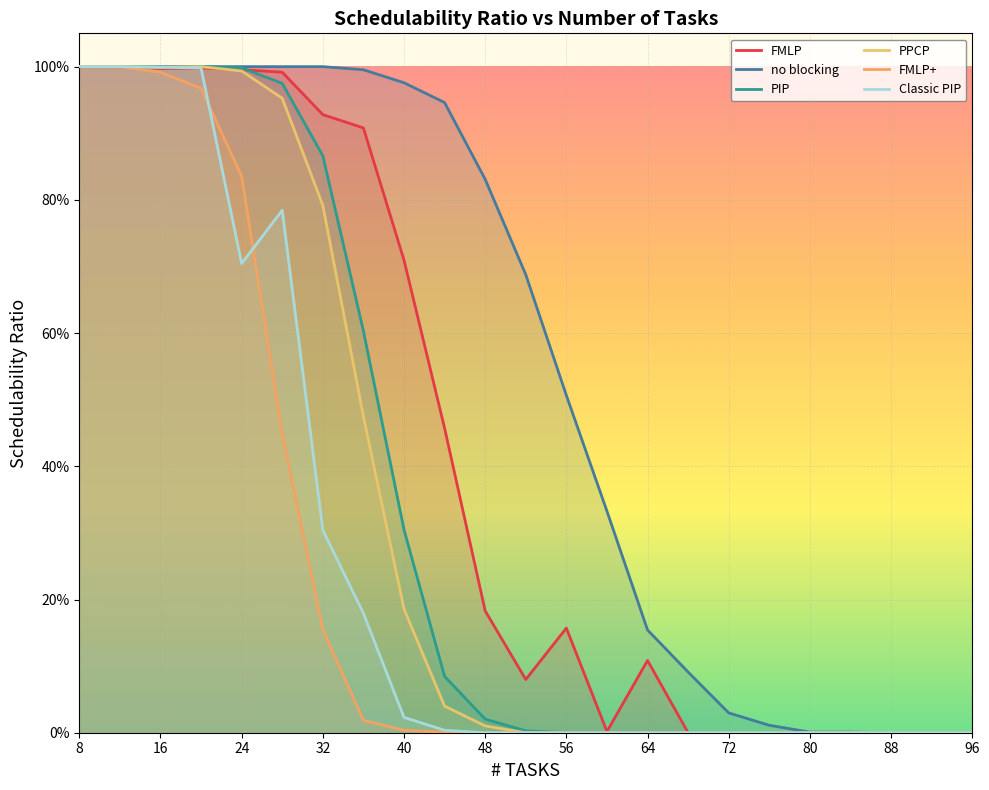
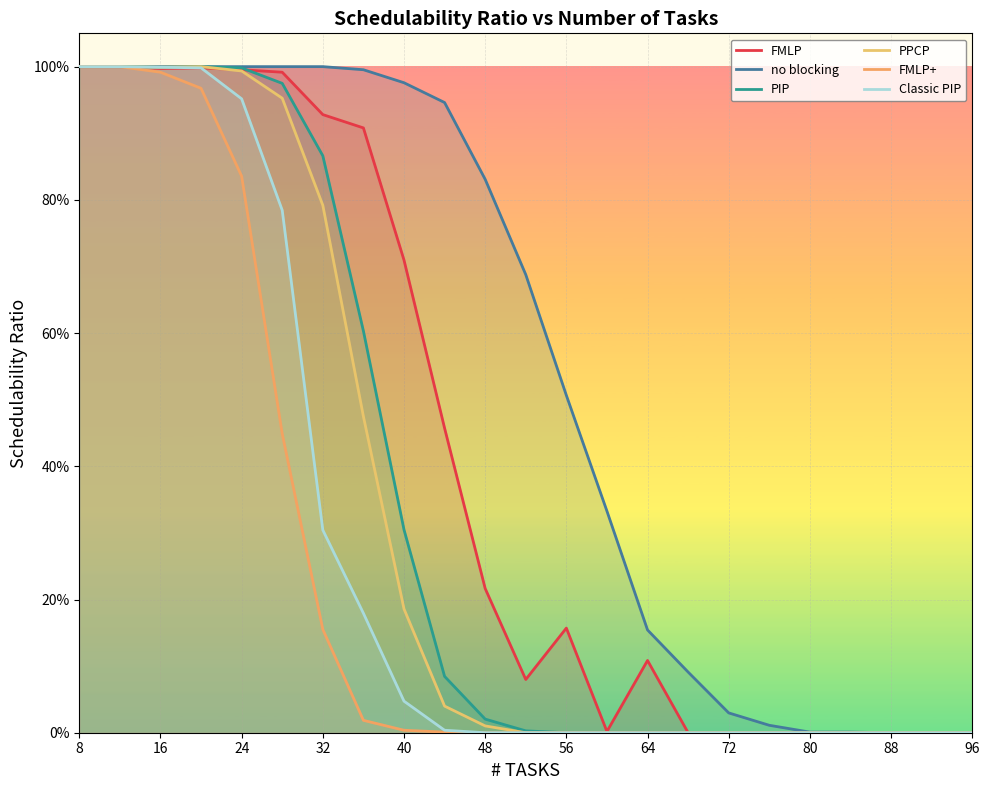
Classic PIP, 24: 70% -> 95%
Classic PIP, 40: 2% -> 5%
FMLP, 48: 18% -> 22%
